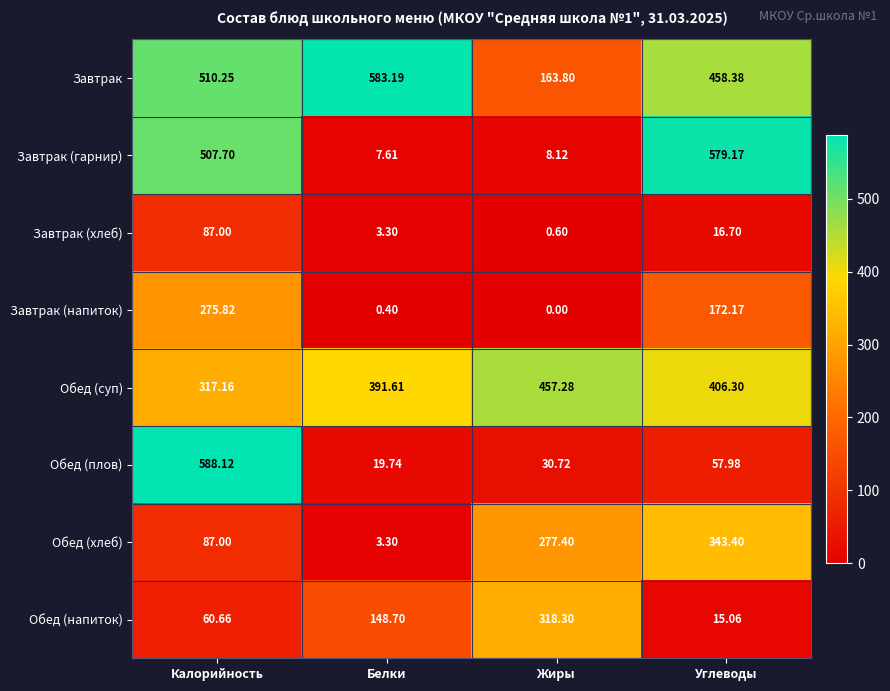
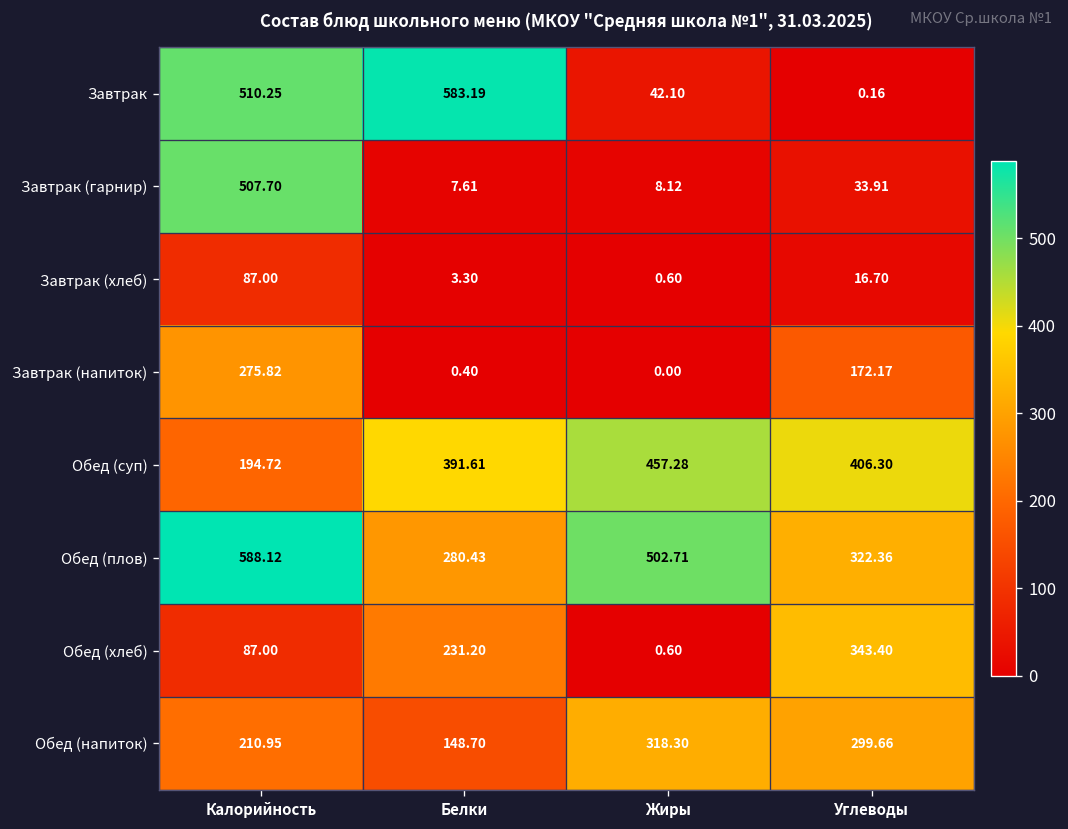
Завтрак, Жиры: 163.80 -> 42.10
Завтрак, Углеводы: 458.38 -> 0.16
Завтрак (гарнир), Углеводы: 579.17 -> 33.91
Обед (суп), Калорийность: 317.16 -> 194.72
Обед (плов), Белки: 19.74 -> 280.43
Обед (плов), Жиры: 30.72 -> 502.71
Обед (плов), Углеводы: 57.98 -> 322.36
Обед (хлеб), Белки: 3.30 -> 231.20
Обед (хлеб), Жиры: 277.40 -> 0.60
Обед (напиток), Калорийность: 60.66 -> 210.95
Обед (напиток), Углеводы: 15.06 -> 299.66
